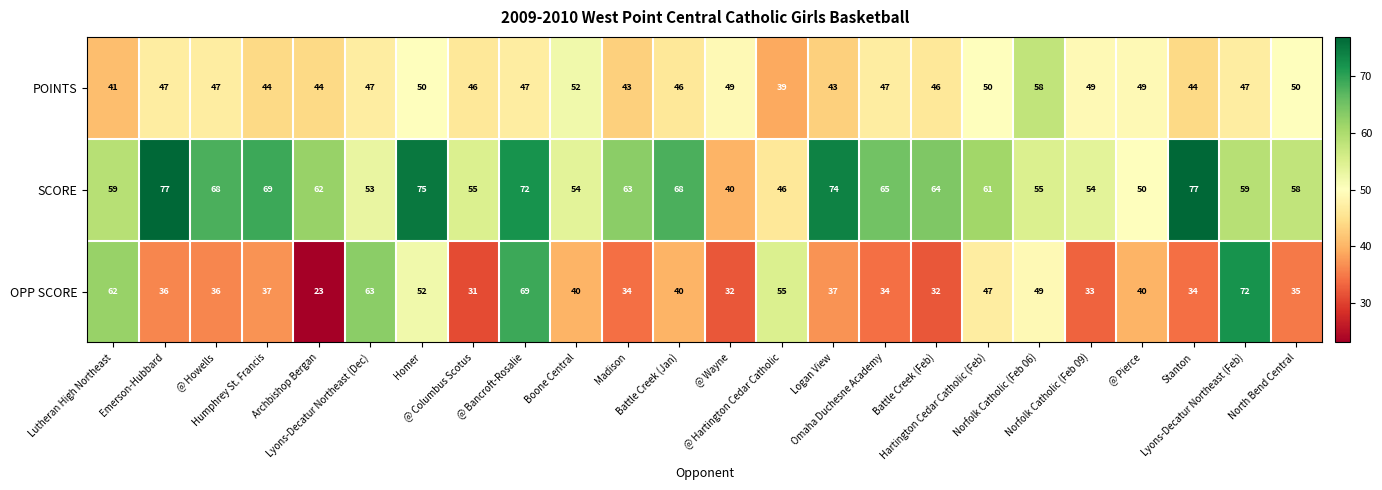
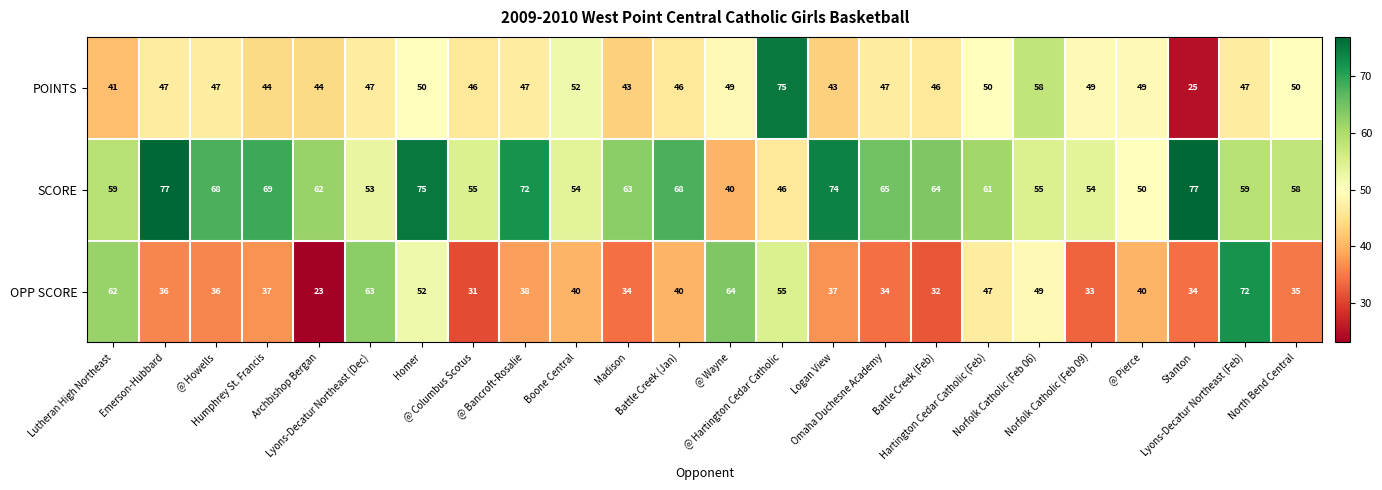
POINTS, @ Hartington Cedar Catholic: 39 -> 75
POINTS, Stanton: 44 -> 25
OPP SCORE, @ Bancroft-Rosalie: 69 -> 38
OPP SCORE, @ Wayne: 32 -> 64
